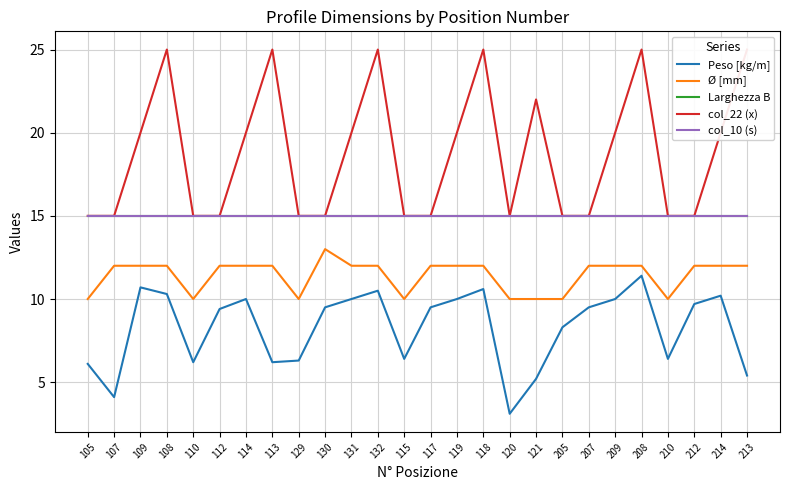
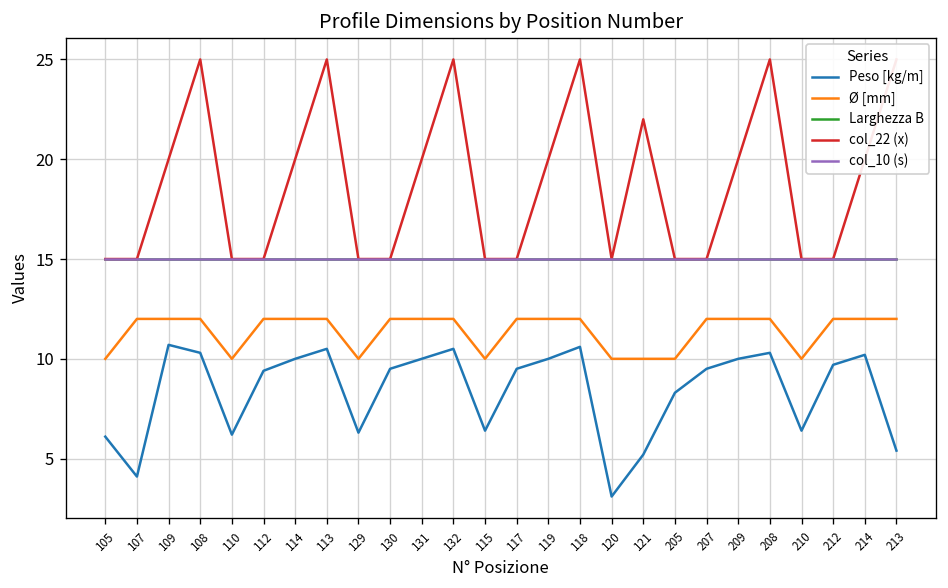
Peso [kg/m], 113: 6.2 -> 10.5
Ø [mm], 130: 13 -> 12
Peso [kg/m], 208: 11.4 -> 10.3
